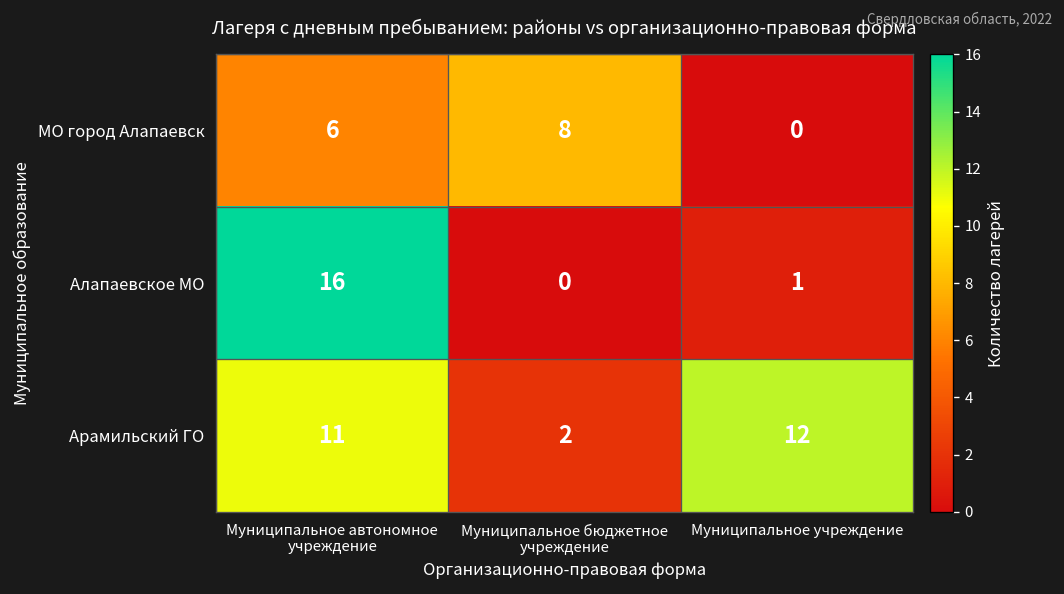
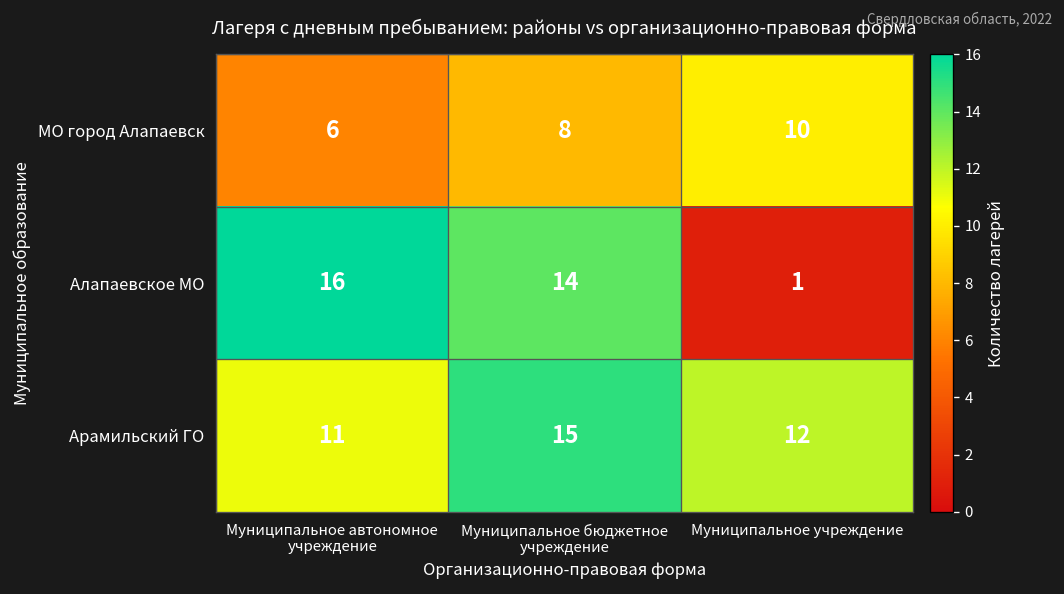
МО город Алапаевск, Муниципальное учреждение: 0 -> 10
Алапаевское МО, Муниципальное бюджетное учреждение: 0 -> 14
Арамильский ГО, Муниципальное бюджетное учреждение: 2 -> 15
